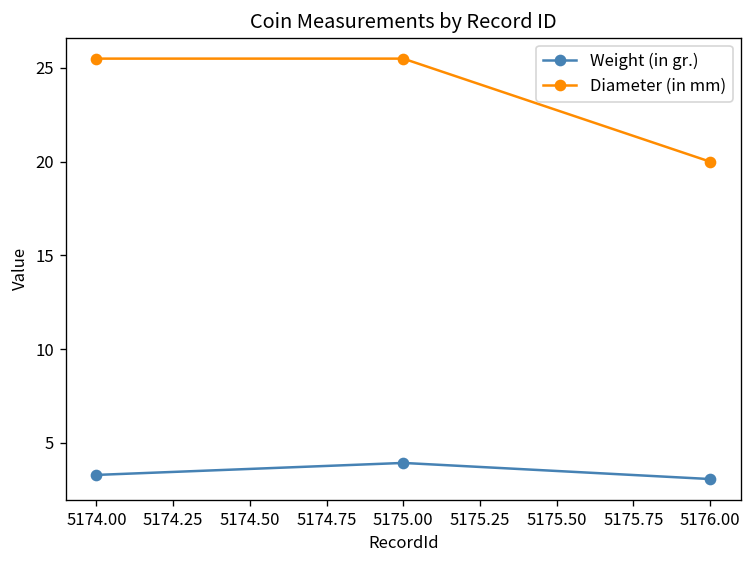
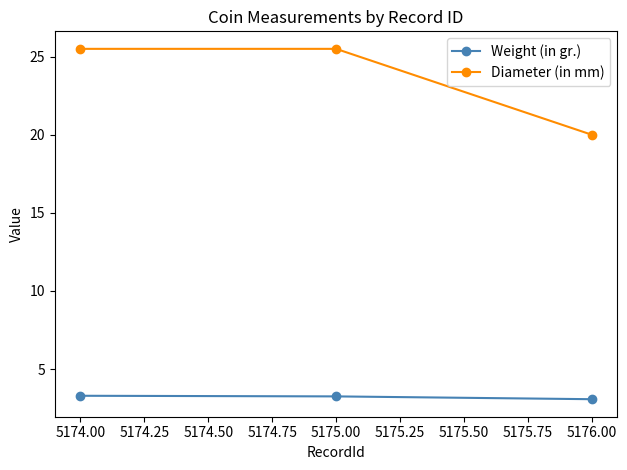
Weight (in gr.), 5175.00: 3.9 -> 3.3
